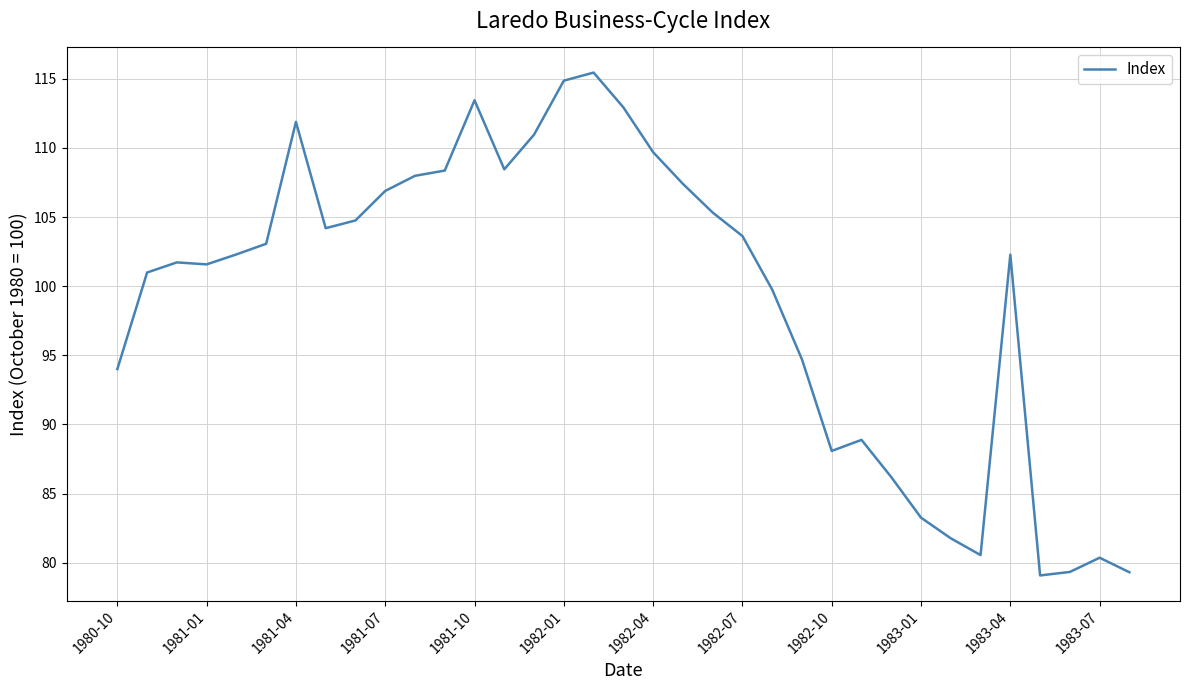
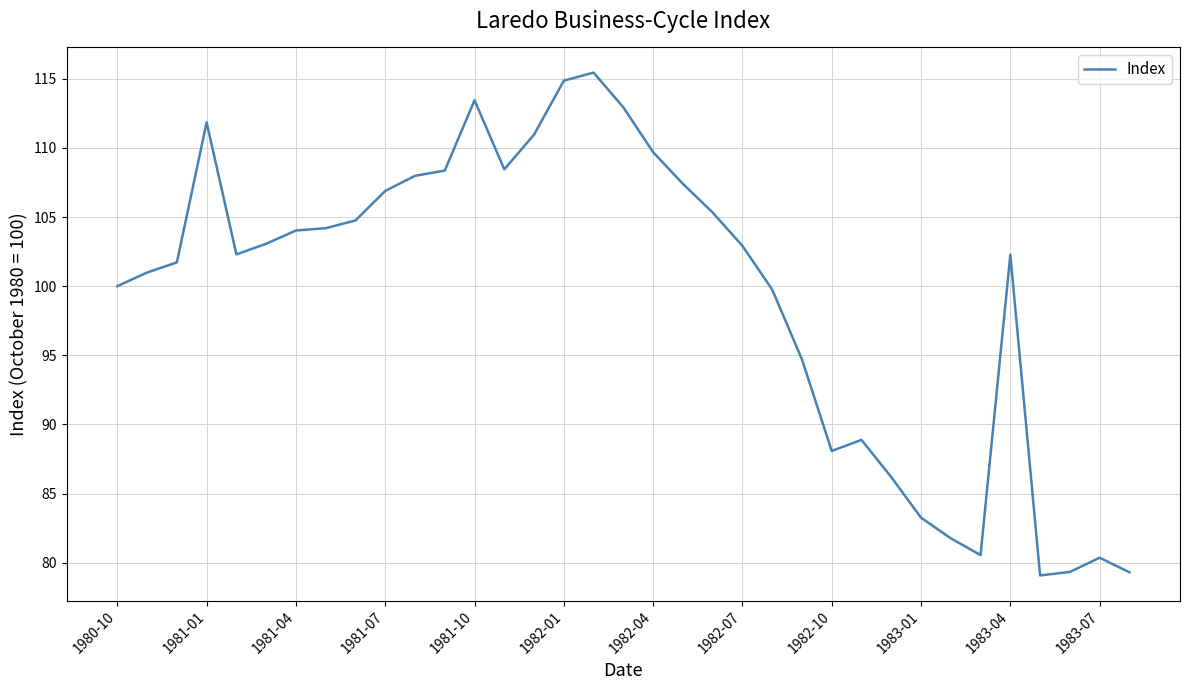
1980-10: 94 -> 100
1981-01: 101.6 -> 111.8
1981-04: 111.9 -> 104.0
1982-07: 103.6 -> 102.9
